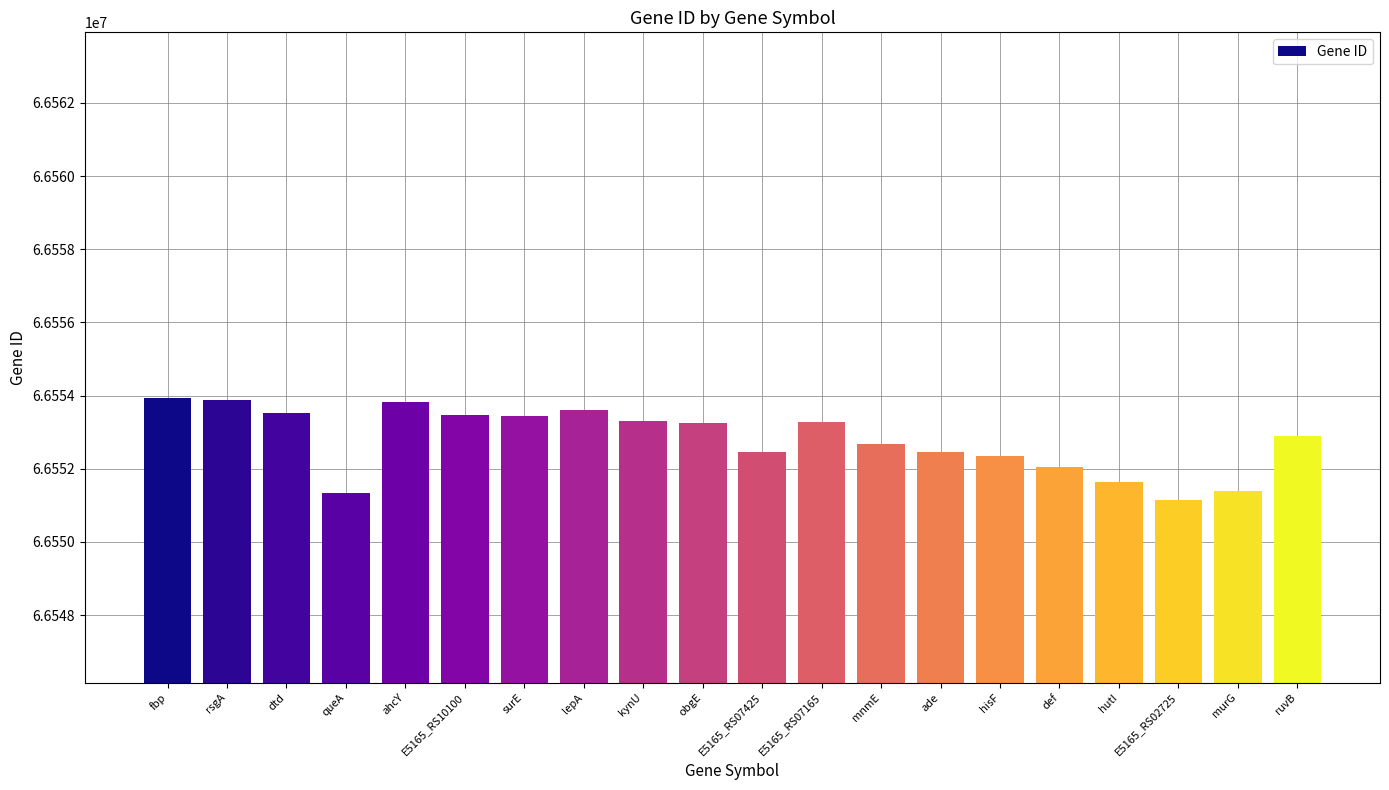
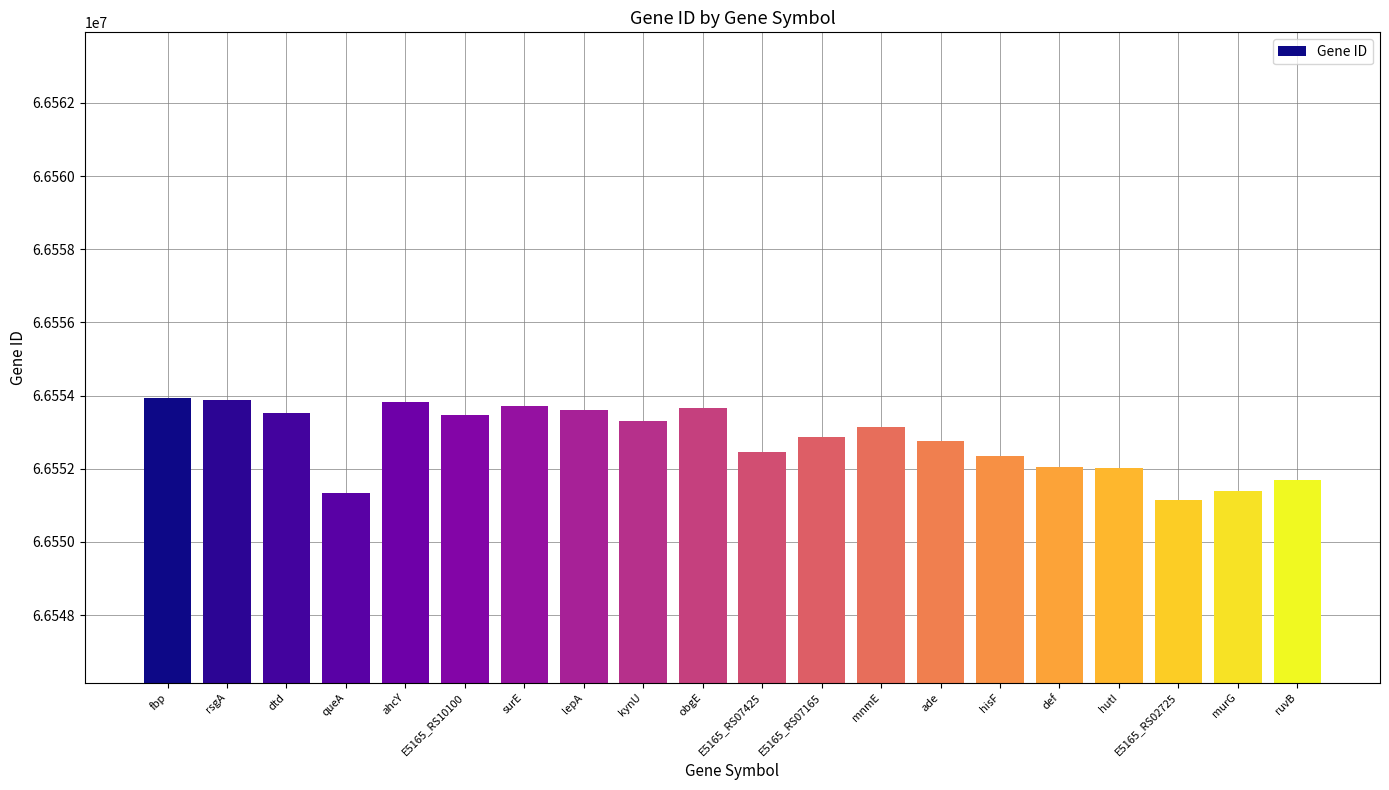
surE: 66553400 -> 66553700
obgE: 66553300 -> 66553700
E5165_RS07165: 66553300 -> 66552900
mnmE: 66552700 -> 66553100
ade: 66552500 -> 66552800
hutI: 66551600 -> 66552000
ruvB: 66552900 -> 66551700
